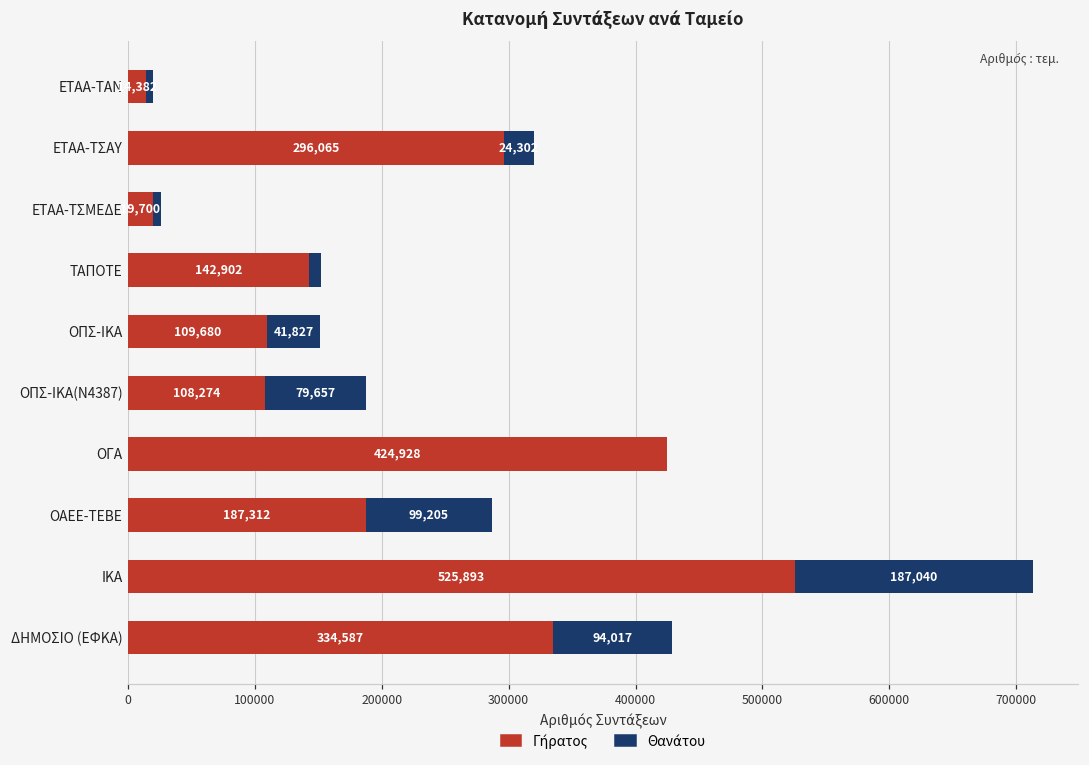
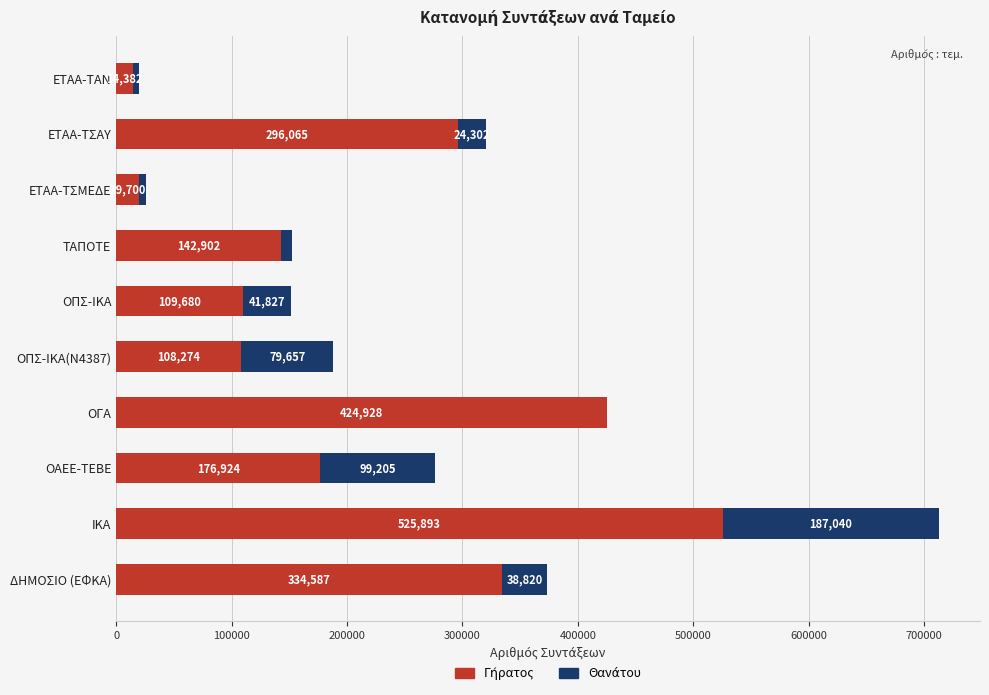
Γήρατος, ΟΑΕΕ-ΤΕΒΕ: 187,312 -> 176,924
Θανάτου, ΔΗΜΟΣΙΟ (ΕΦΚΑ): 94,017 -> 38,820
